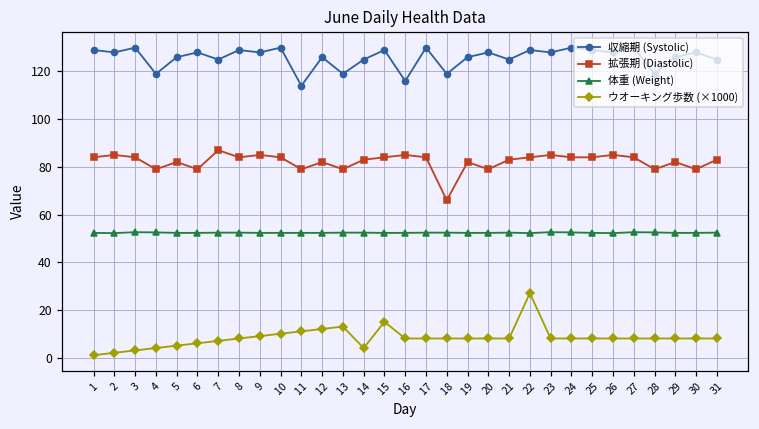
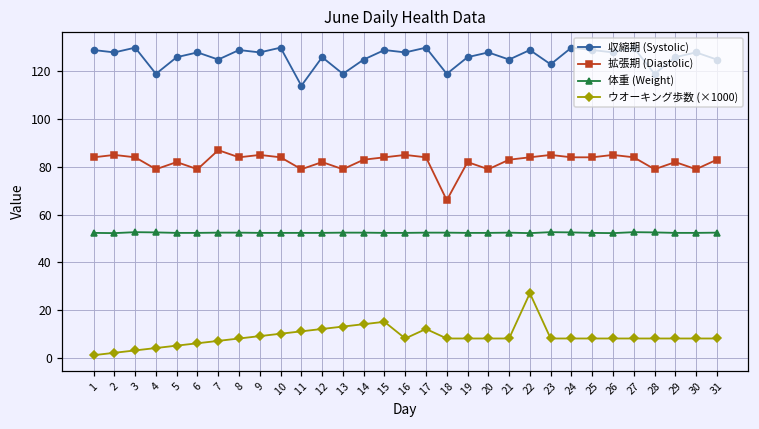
ウオーキング歩数 (×1000), 14: 4 -> 14
収縮期 (Systolic), 16: 116 -> 128
ウオーキング歩数 (×1000), 17: 8 -> 12
収縮期 (Systolic), 23: 128 -> 123
